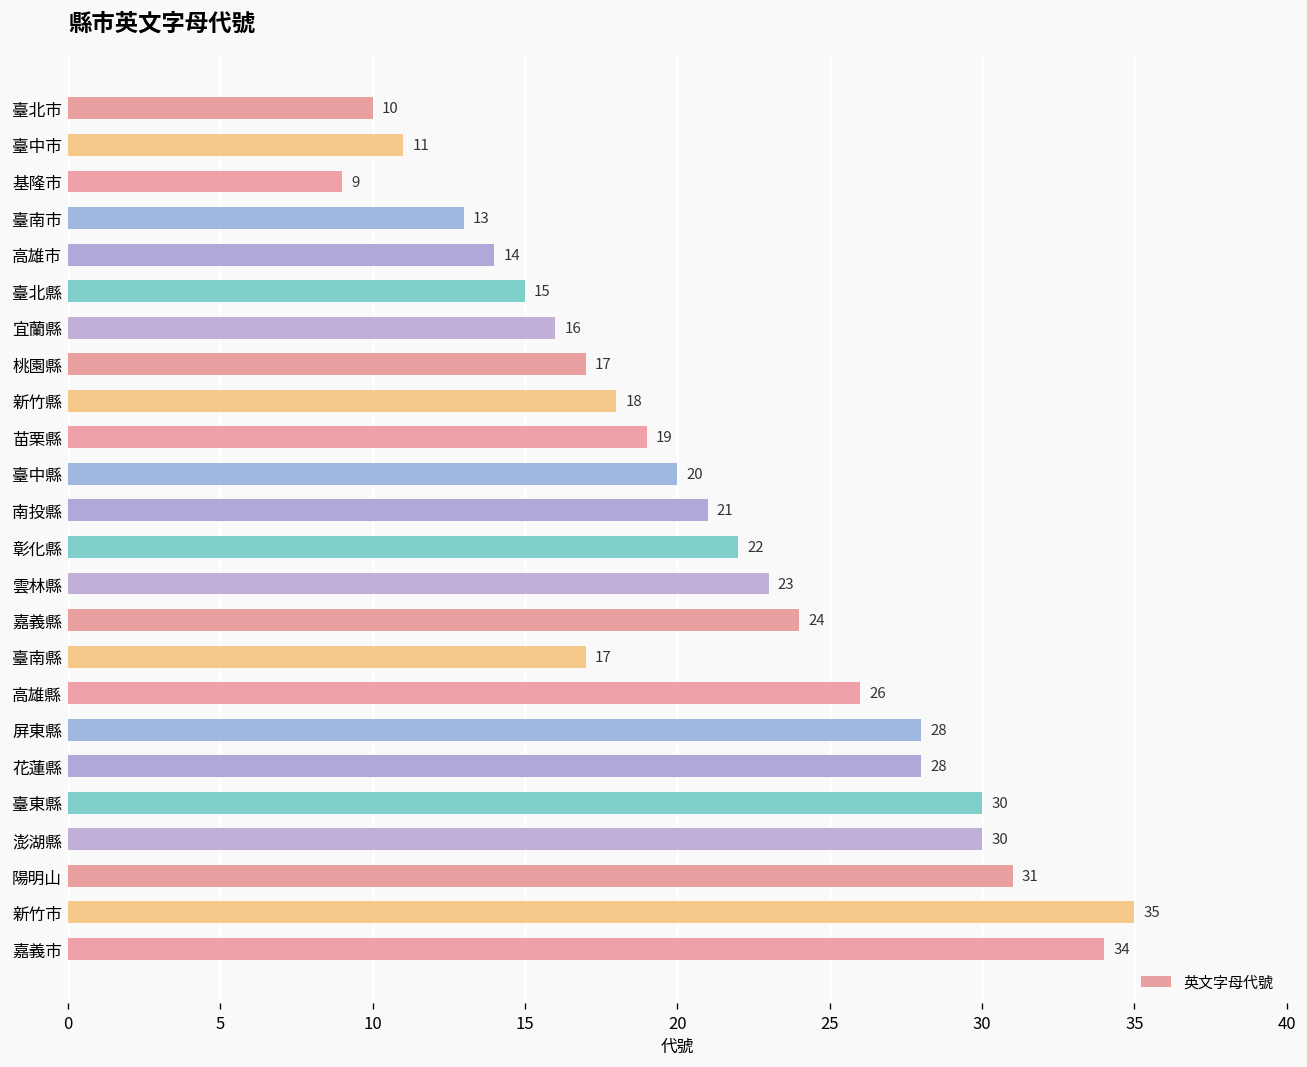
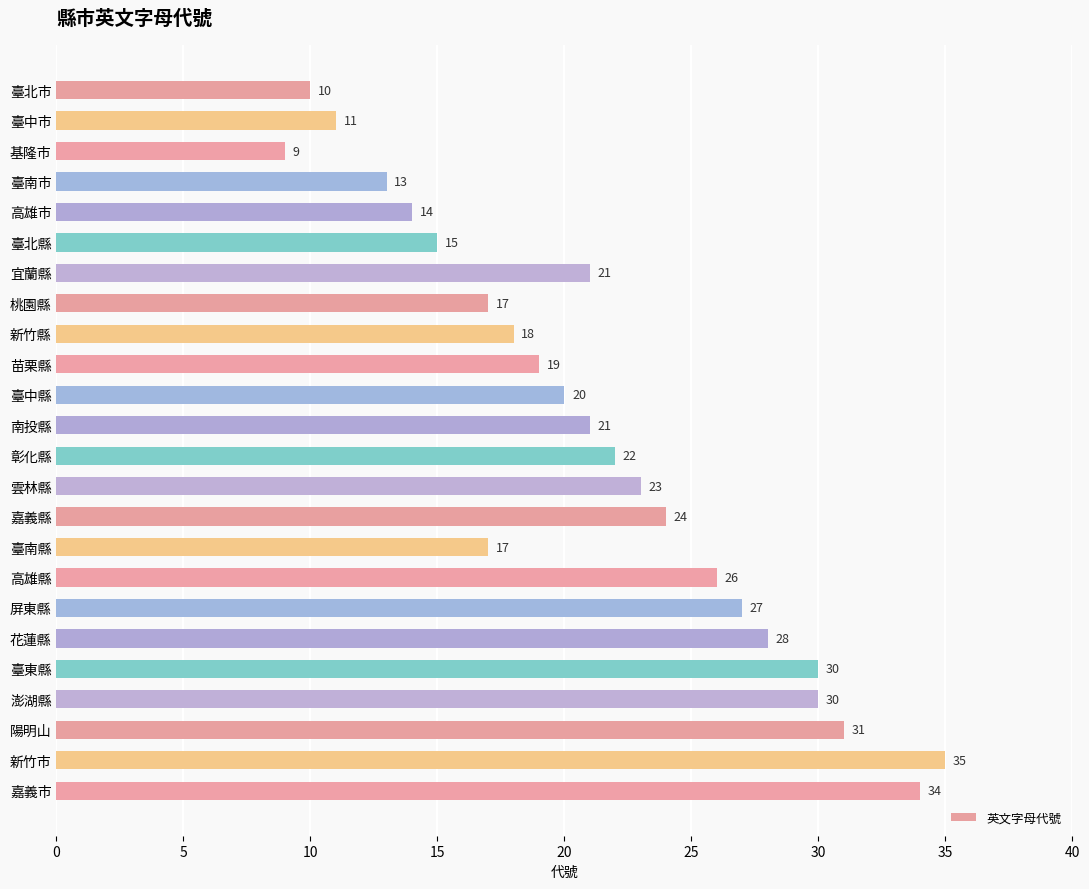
宜蘭縣: 16 -> 21
屏東縣: 28 -> 27
